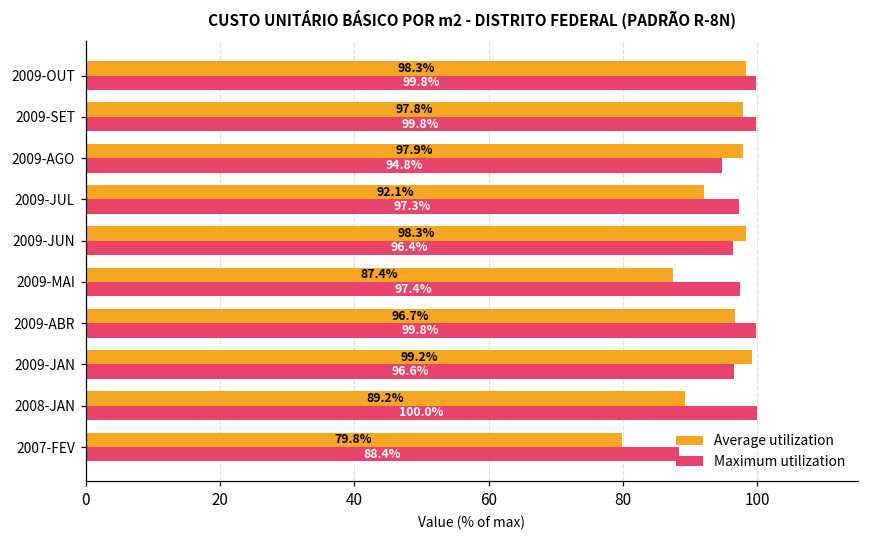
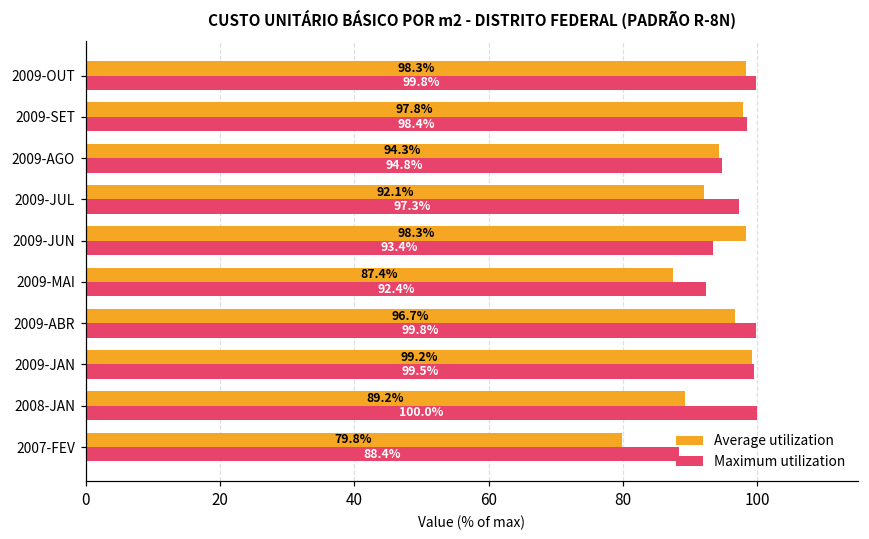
Maximum utilization, 2009-SET: 99.8% -> 98.4%
Average utilization, 2009-AGO: 97.9% -> 94.3%
Maximum utilization, 2009-JUN: 96.4% -> 93.4%
Maximum utilization, 2009-MAI: 97.4% -> 92.4%
Maximum utilization, 2009-JAN: 96.6% -> 99.5%
